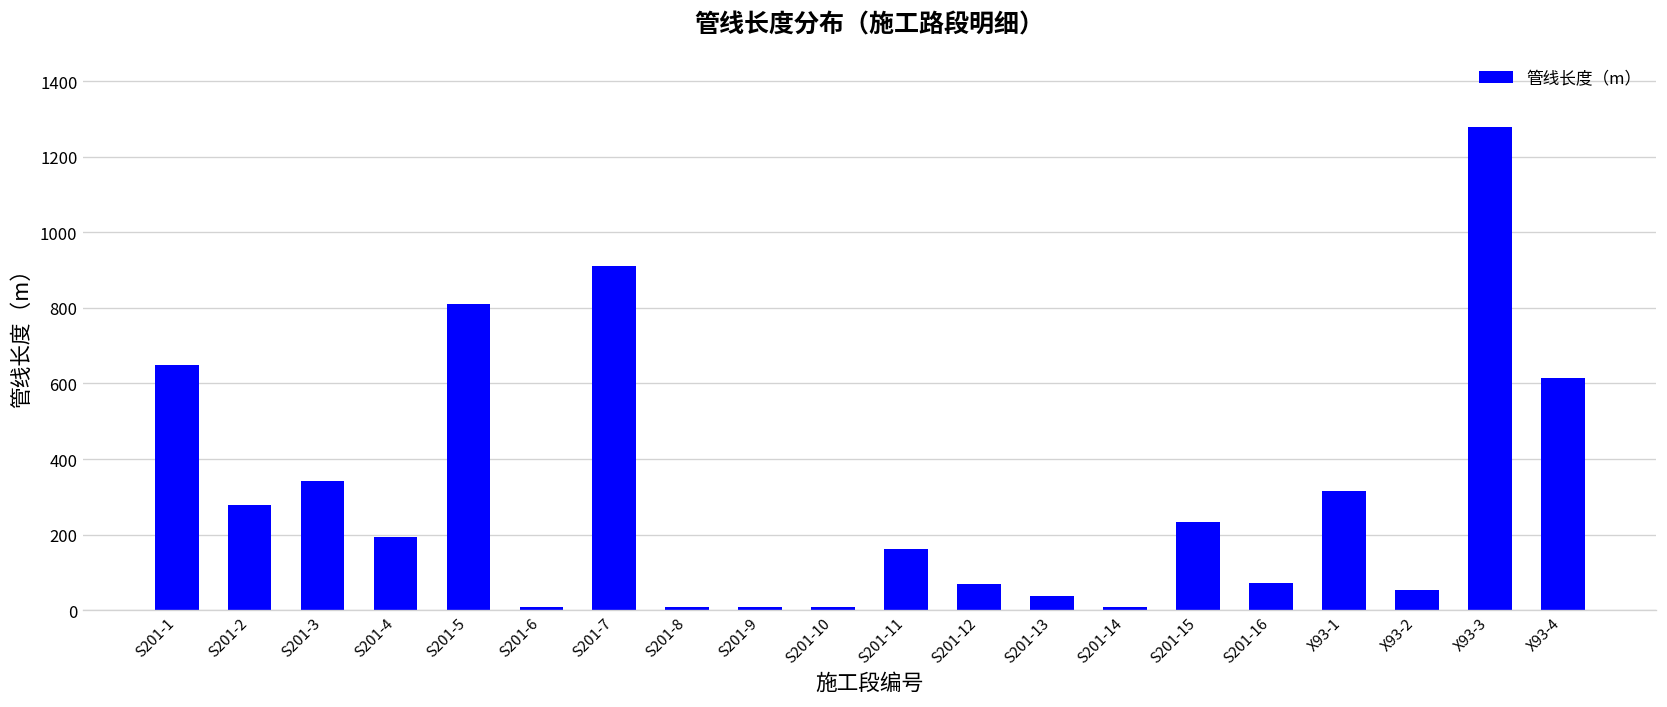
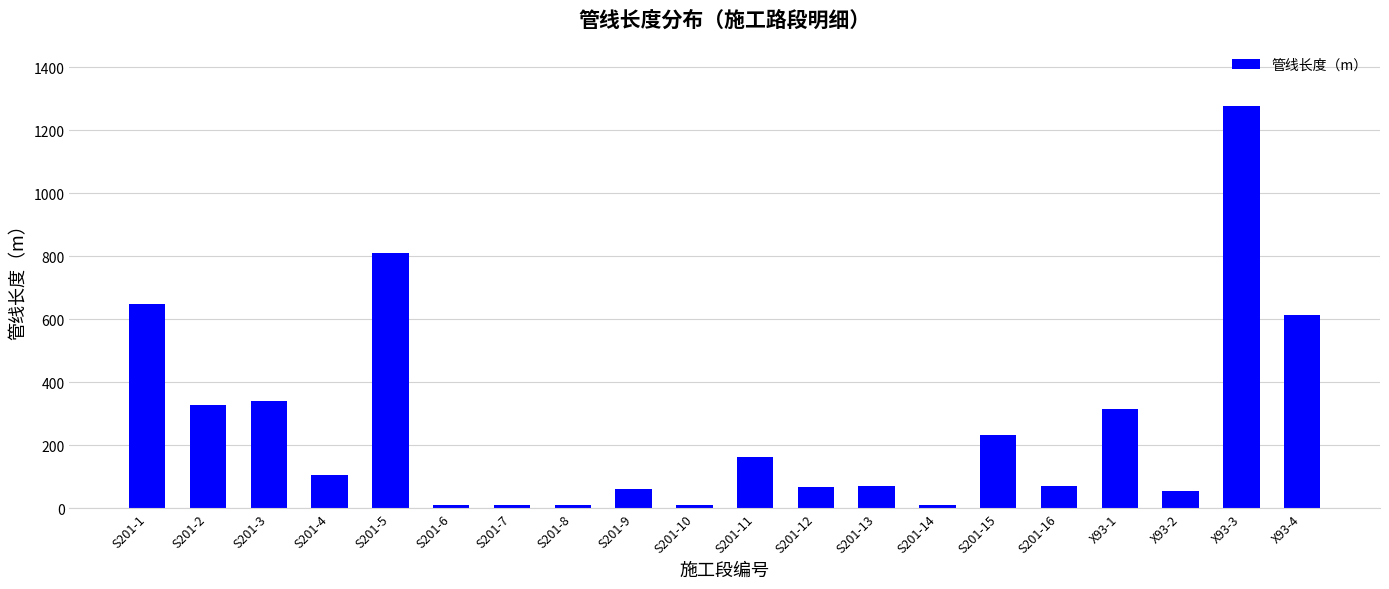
S201-2: 280 -> 330
S201-4: 200 -> 110
S201-7: 910 -> 10
S201-9: 10 -> 60
S201-13: 40 -> 70
